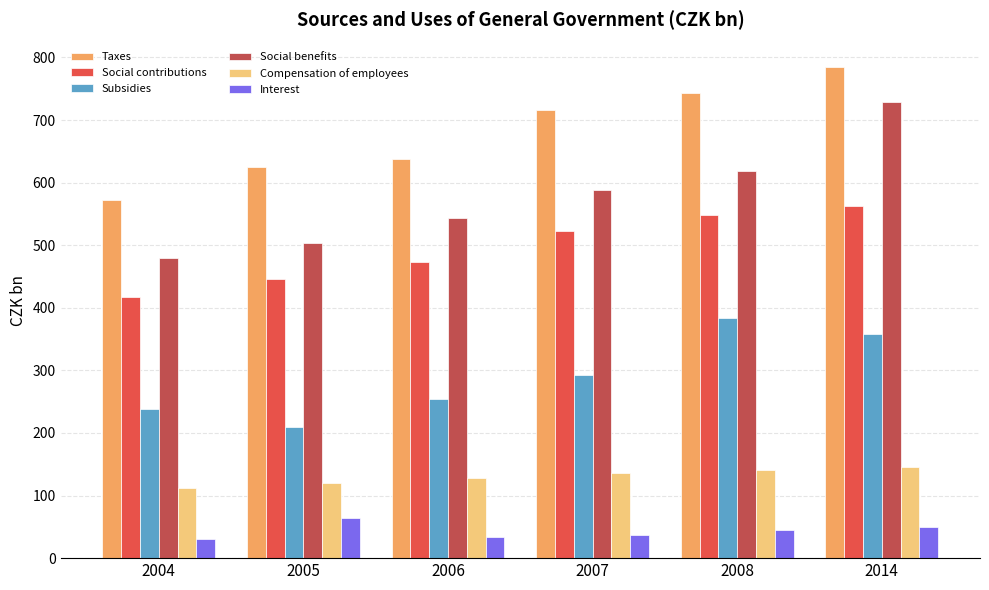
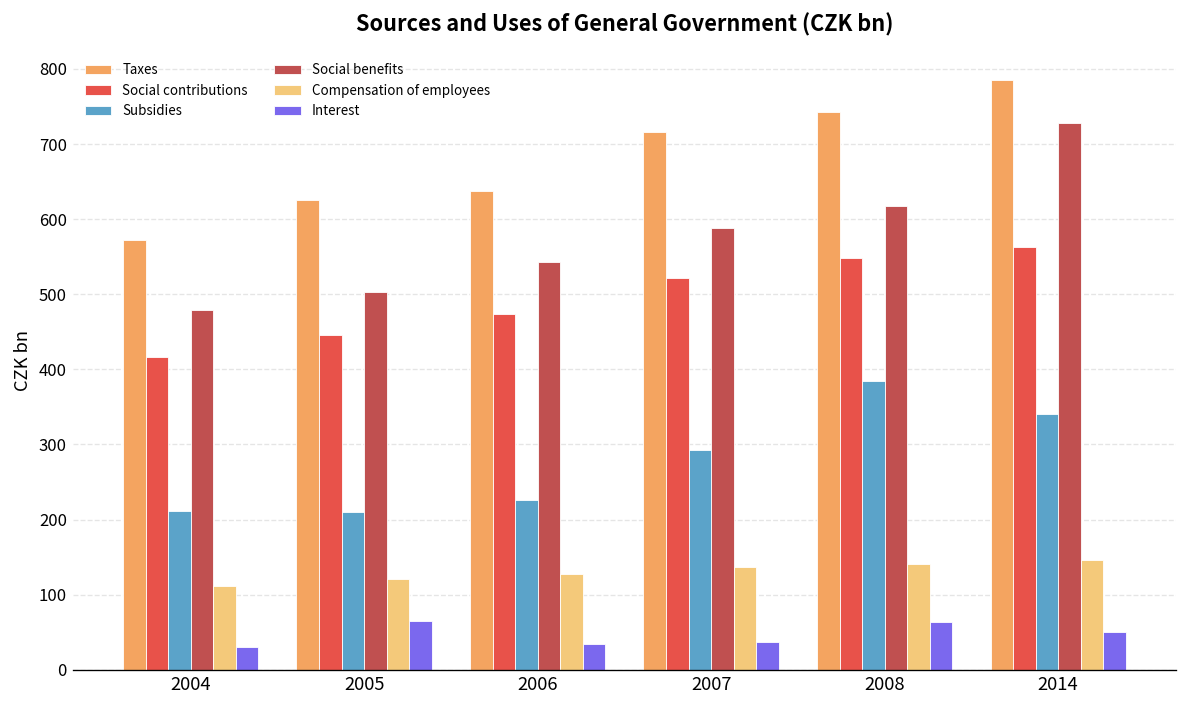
Subsidies, 2004: 240 -> 210
Subsidies, 2006: 250 -> 230
Interest, 2008: 40 -> 60
Subsidies, 2014: 360 -> 340
